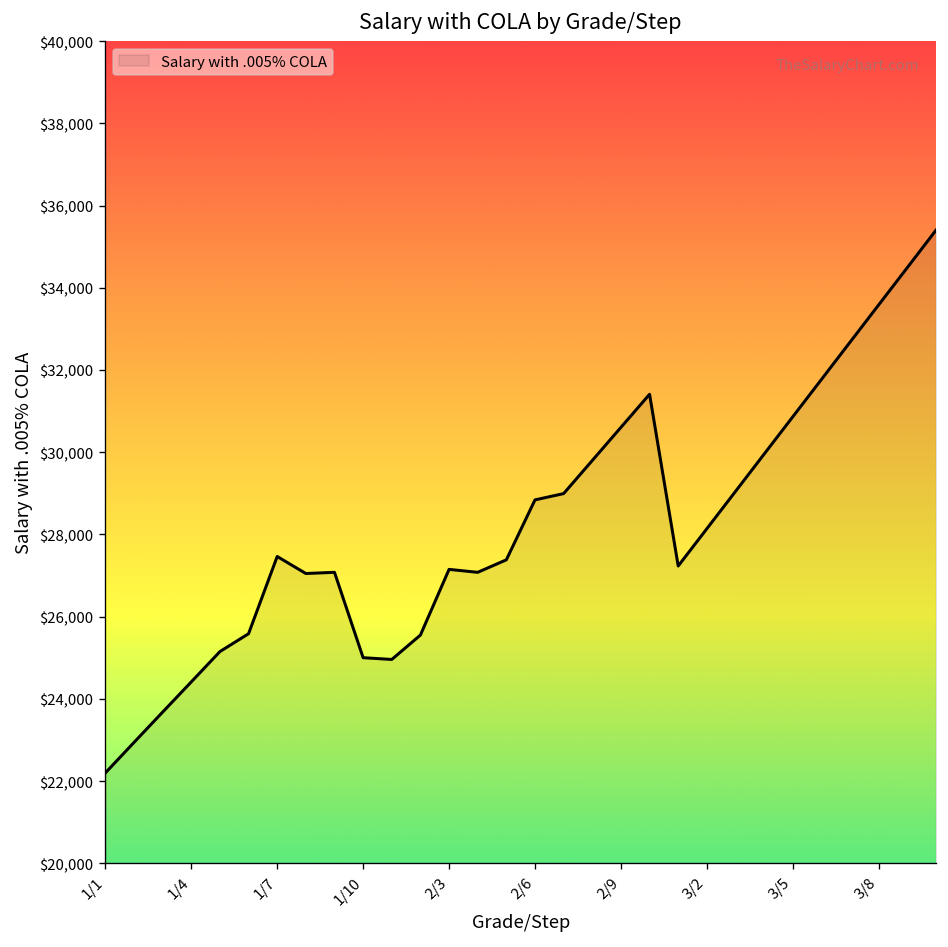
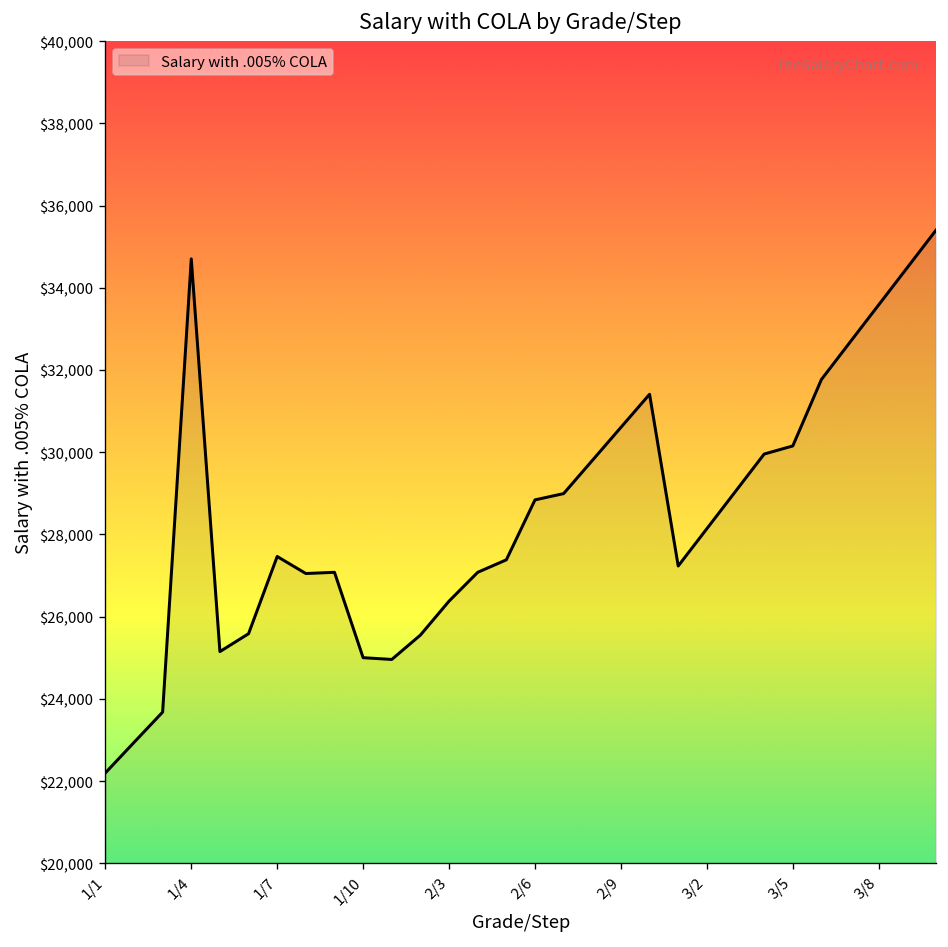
1/4: $24,400 -> $34,700
2/3: $27,100 -> $26,400
3/5: $30,900 -> $30,200
